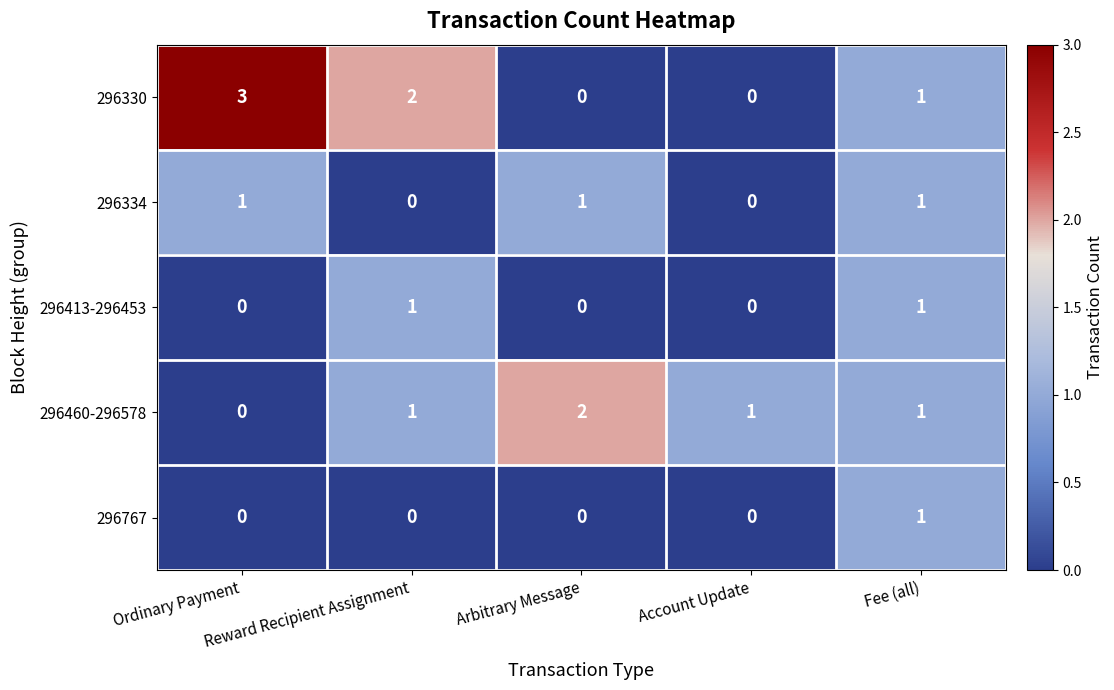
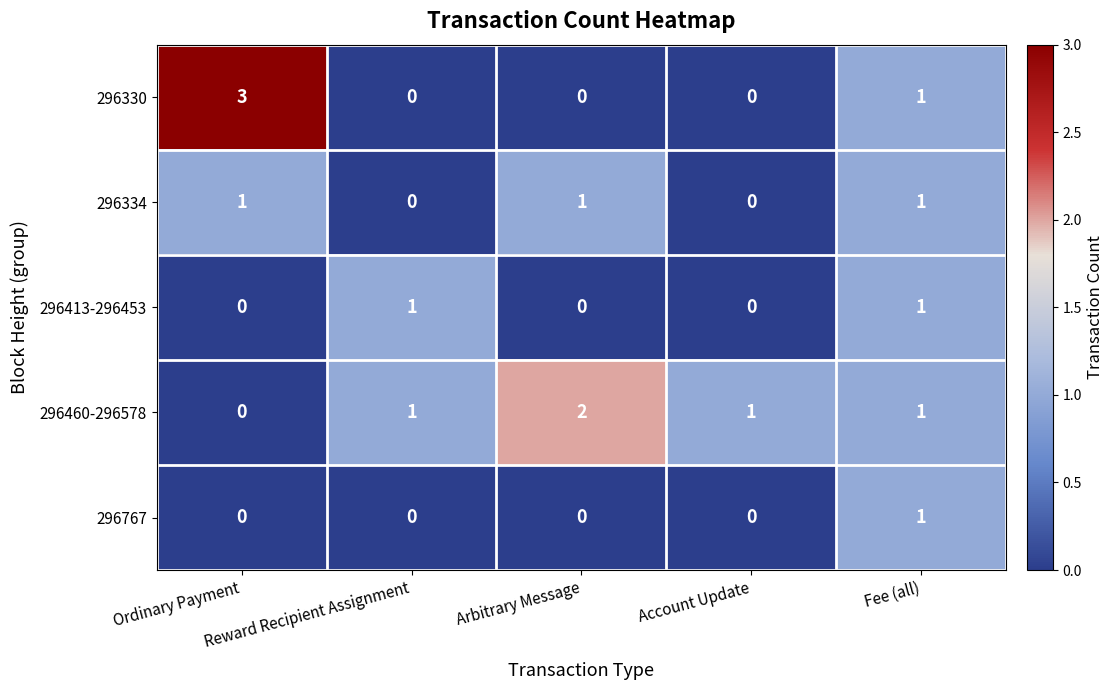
296330, Reward Recipient Assignment: 2 -> 0
